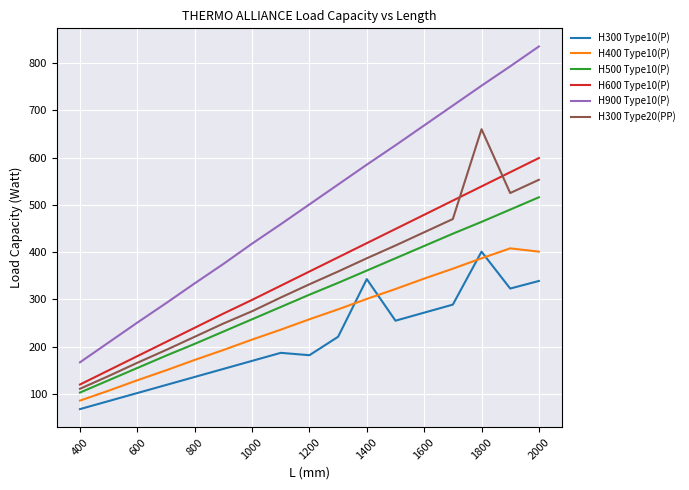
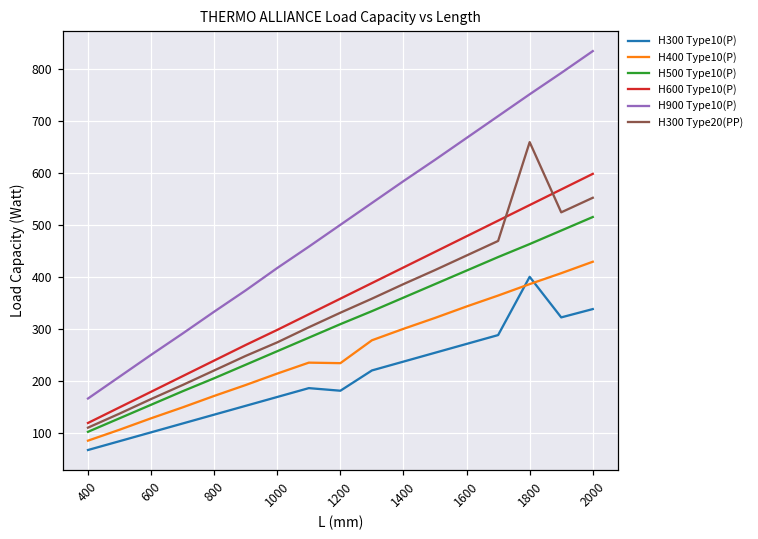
H400 Type10(P), 1200: 260 -> 240
H300 Type10(P), 1400: 340 -> 240
H400 Type10(P), 2000: 400 -> 430
